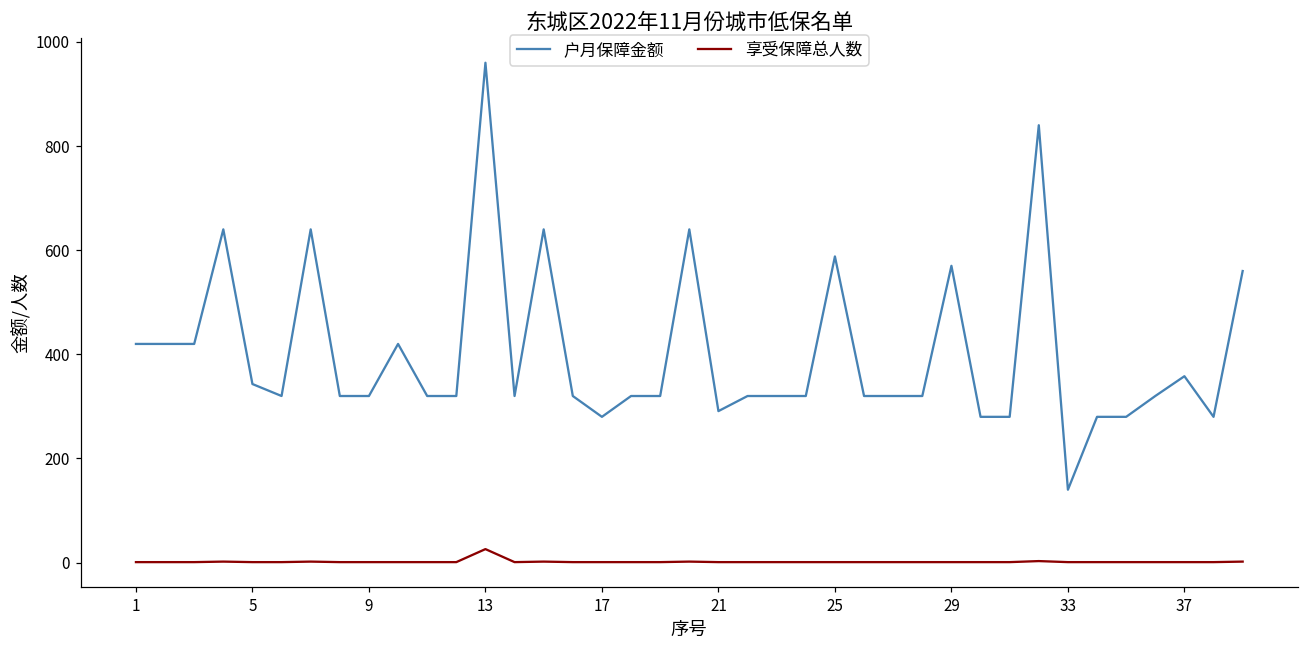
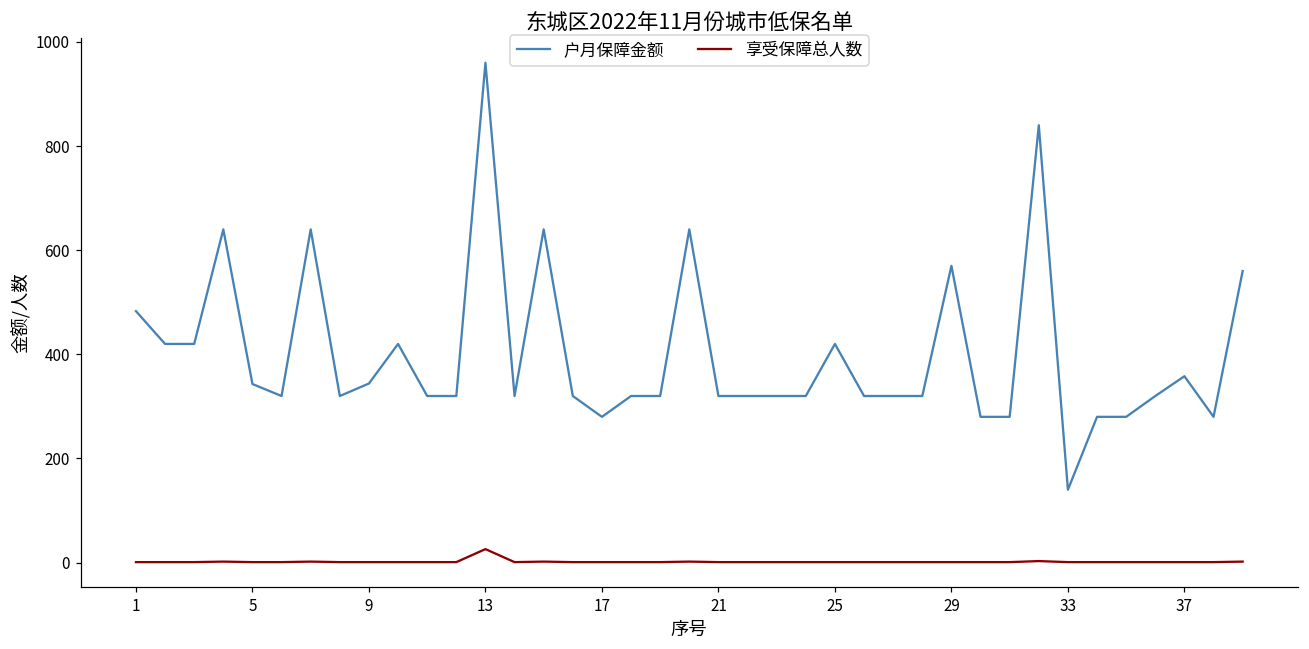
户月保障金额, 1: 420 -> 480
户月保障金额, 9: 320 -> 340
户月保障金额, 21: 290 -> 320
户月保障金额, 25: 590 -> 420
